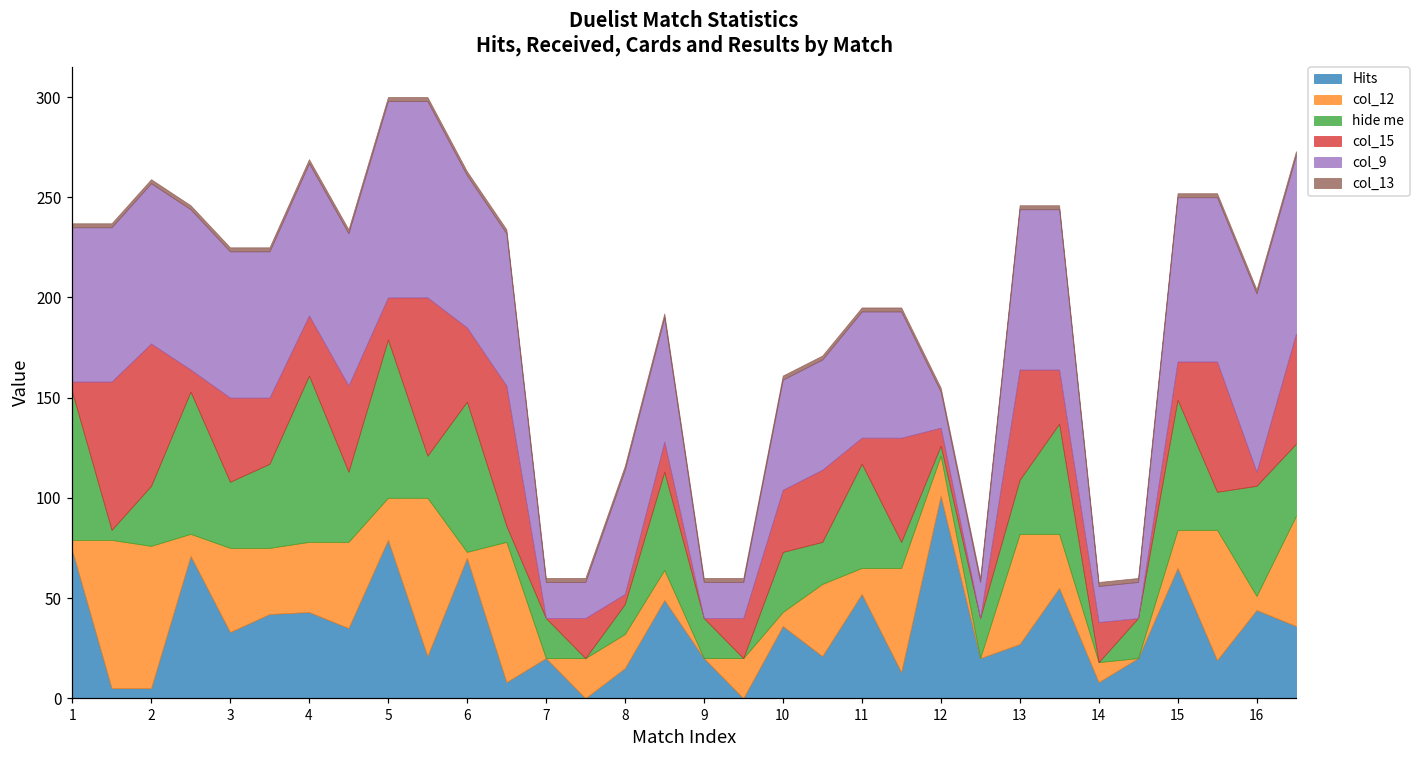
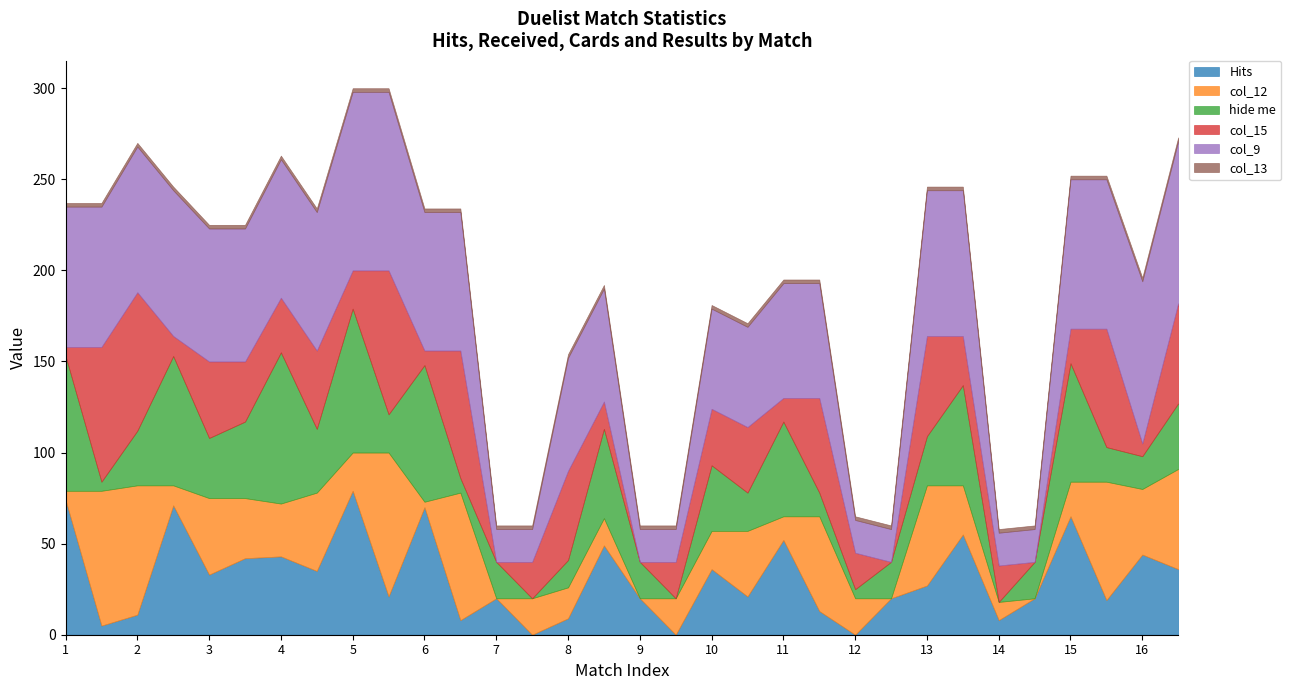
Hits, 2: 5 -> 11
col_15, 2: 71 -> 76
col_12, 4: 35 -> 29
col_15, 6: 37 -> 8
Hits, 8: 15 -> 9
col_15, 8: 5 -> 49
col_12, 10: 7 -> 21
hide me, 10: 30 -> 36
Hits, 12: 101 -> 0
col_15, 12: 9 -> 20
col_12, 16: 7 -> 36
hide me, 16: 55 -> 18
